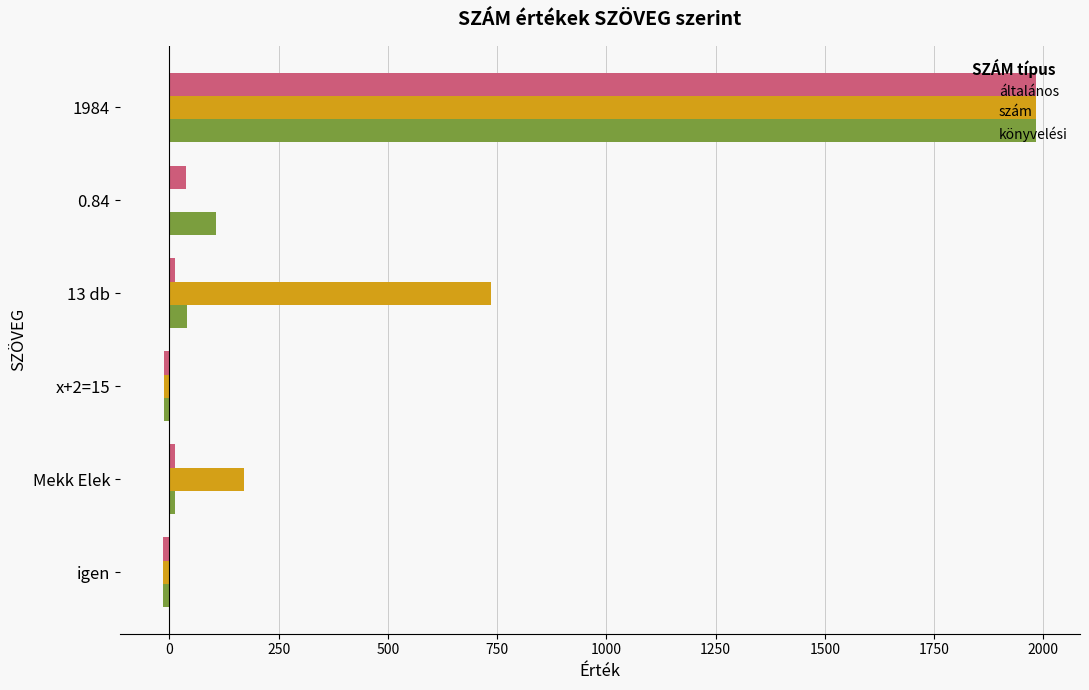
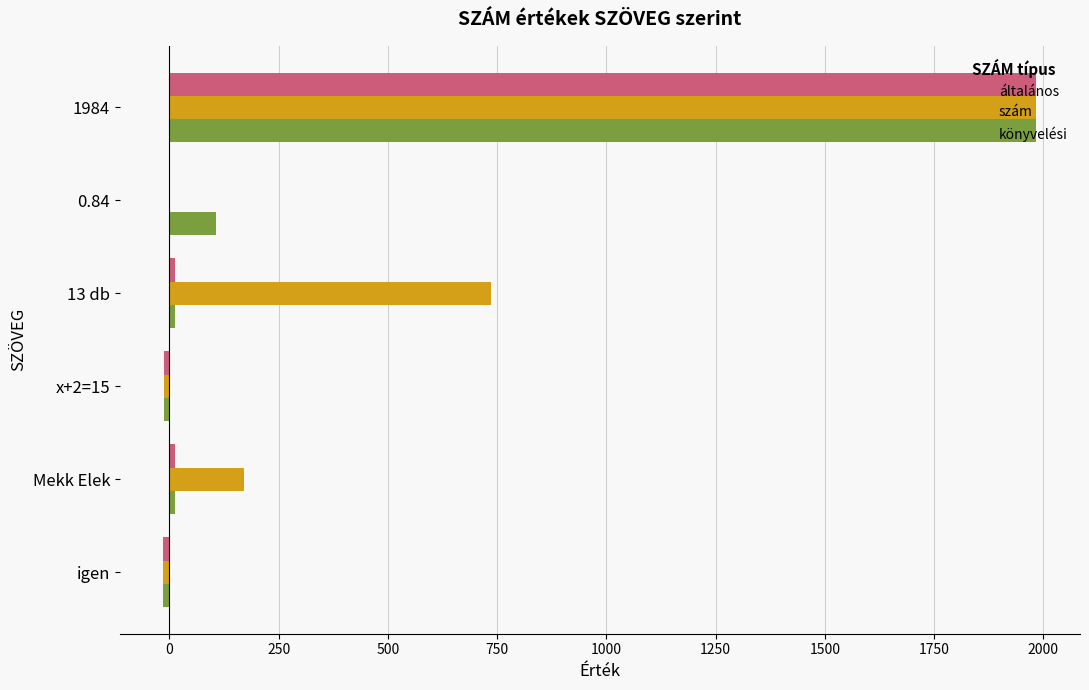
általános, 0.84: 40 -> 0
könyvelési, 13 db: 40 -> 10
